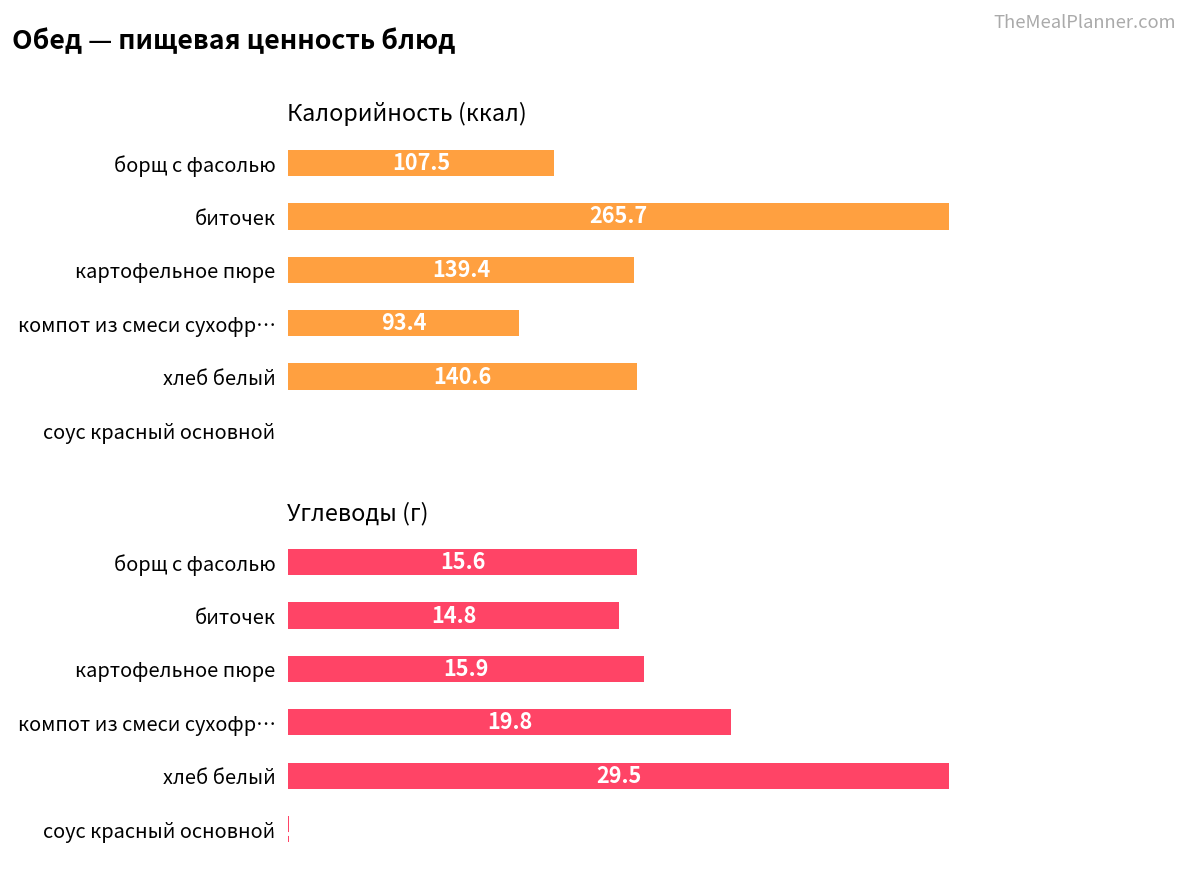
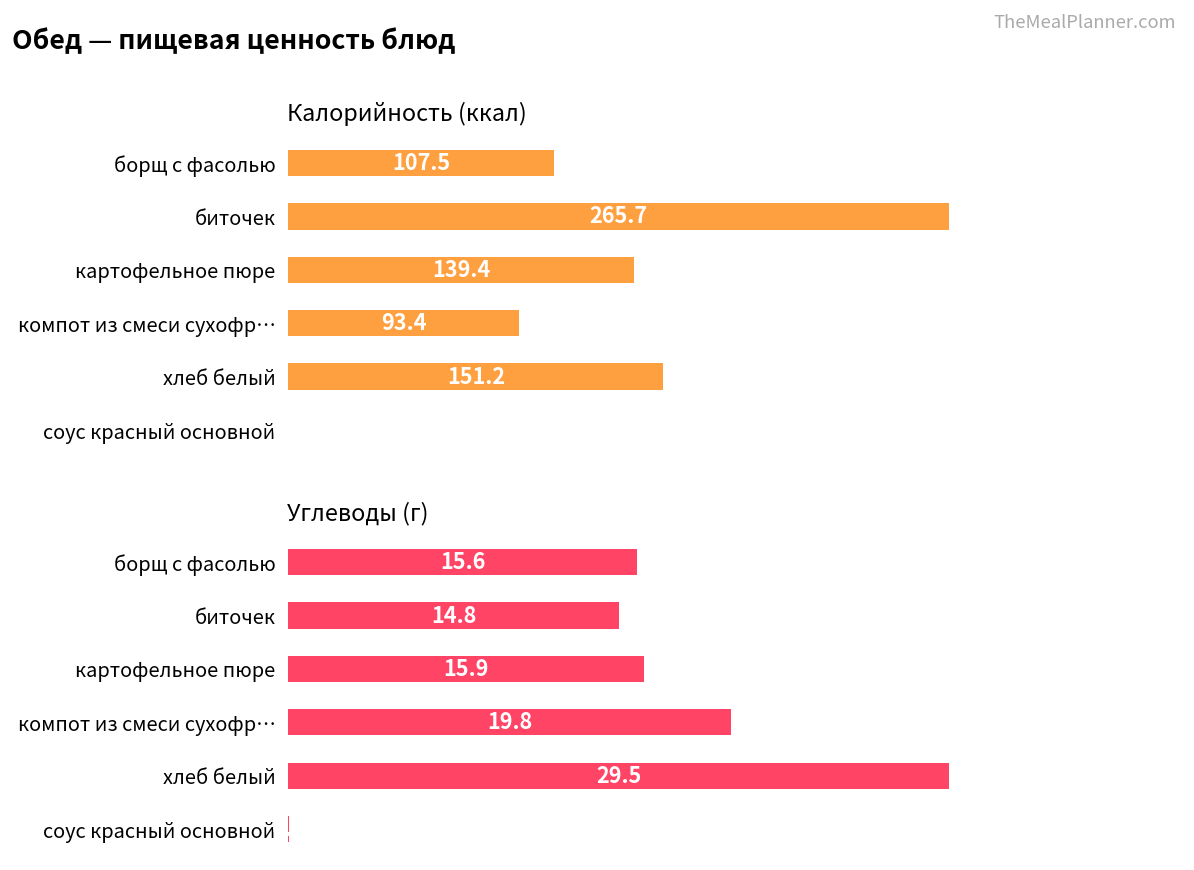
Калорийность (ккал), хлеб белый: 140.6 -> 151.2
